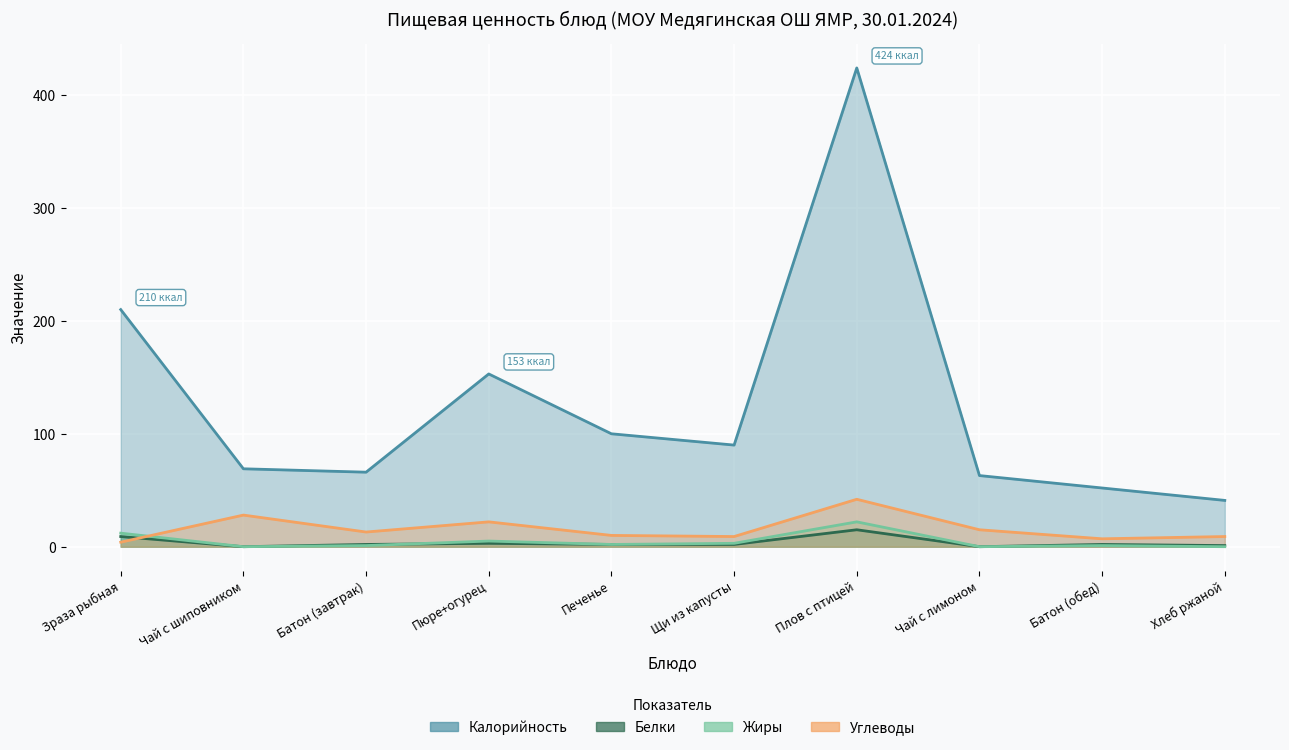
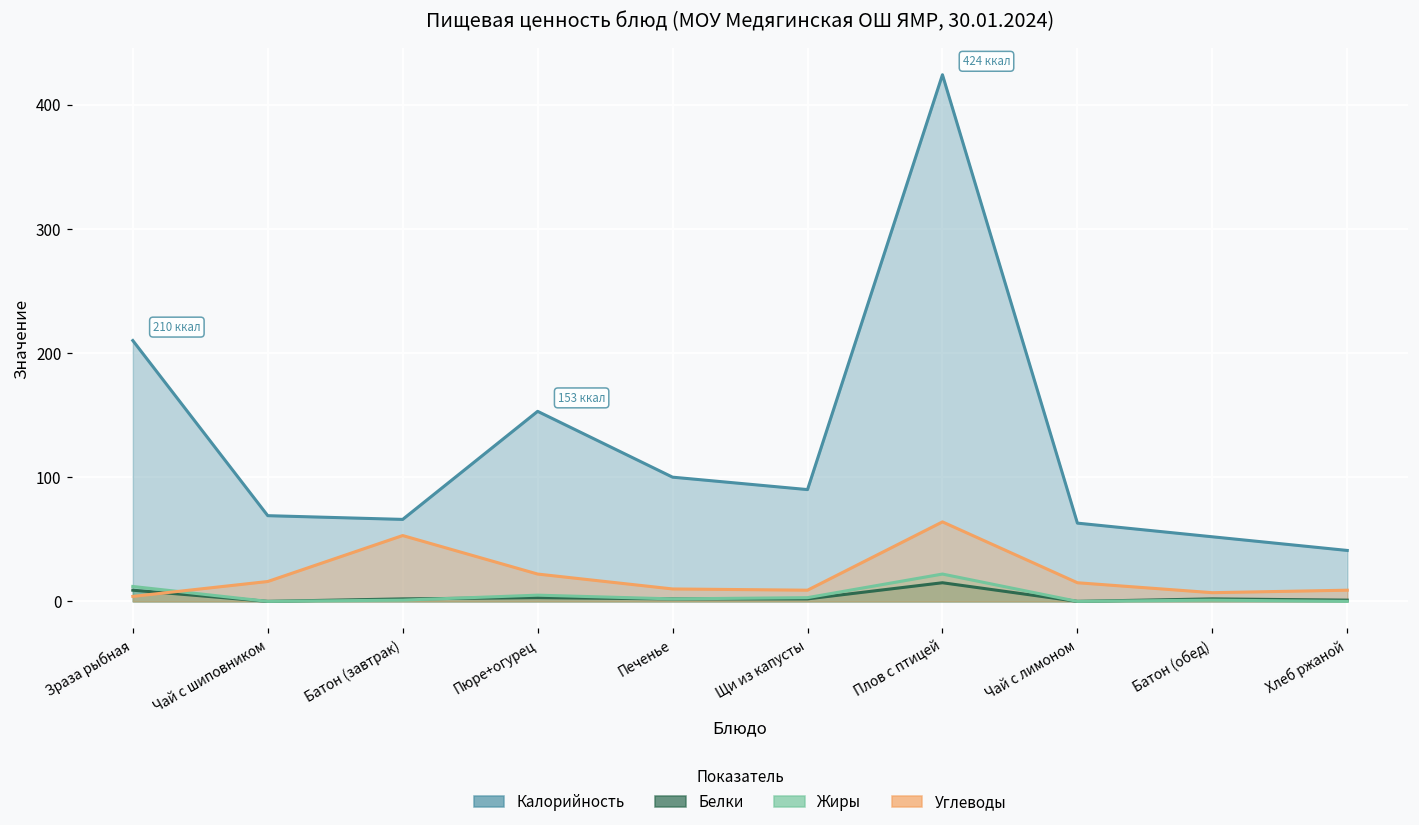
Углеводы, Чай с шиповником: 28 -> 16
Углеводы, Батон (завтрак): 13 -> 53
Углеводы, Плов с птицей: 42 -> 64
